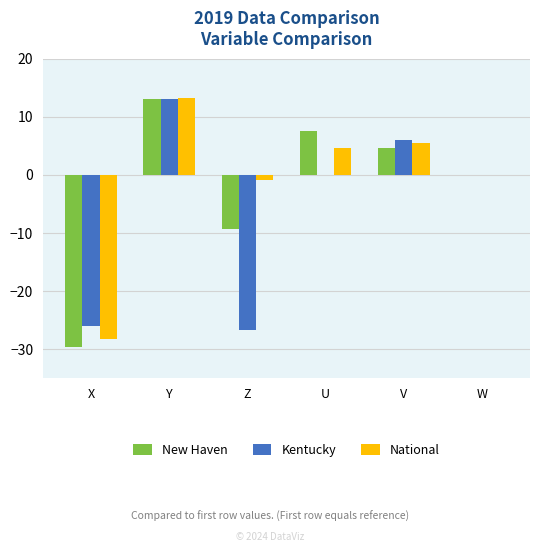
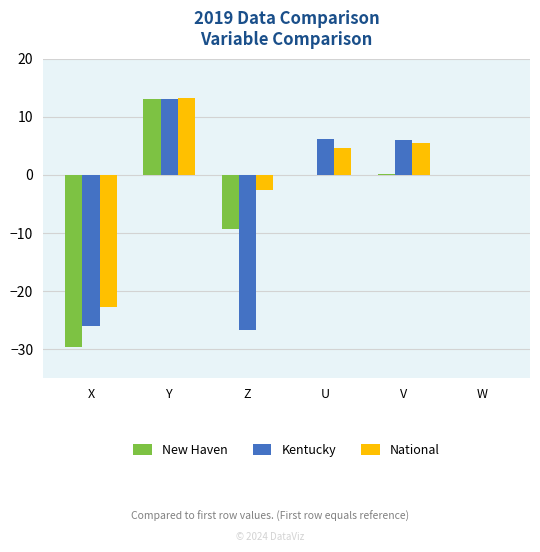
National, X: -28 -> -23
National, Z: -1 -> -3
New Haven, U: 7 -> 0
Kentucky, U: 0 -> 6
New Haven, V: 5 -> 0
